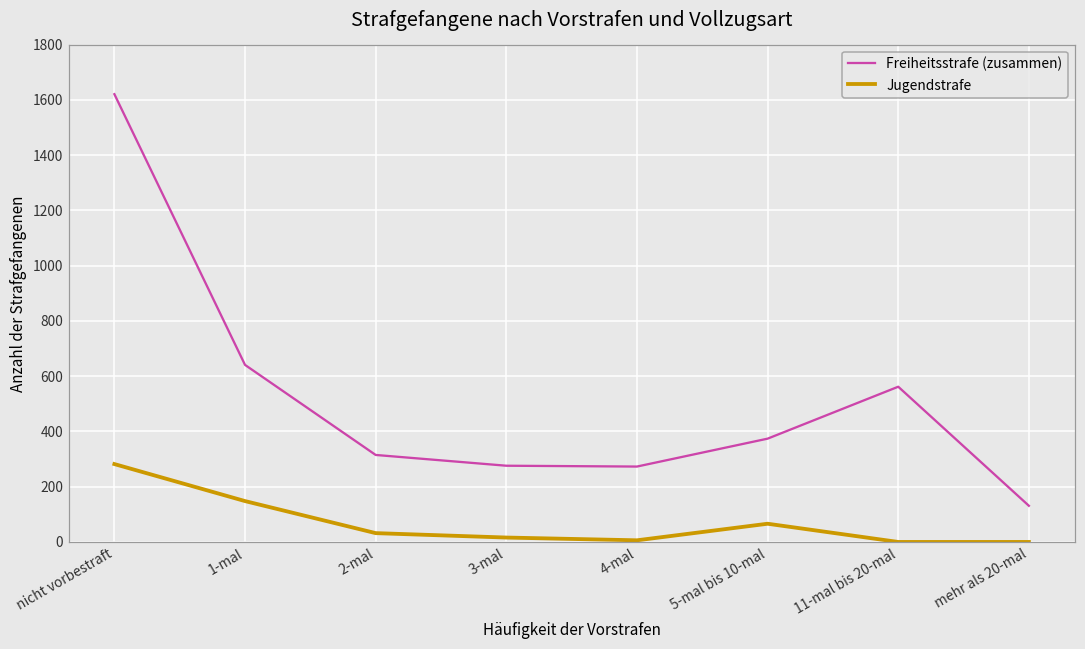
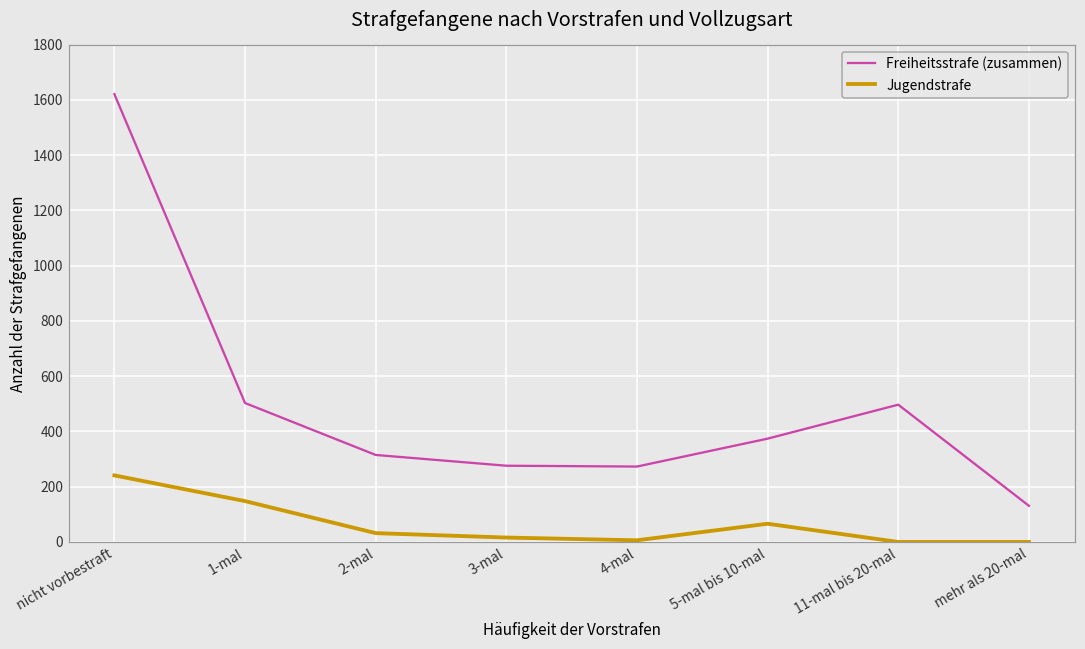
Jugendstrafe, nicht vorbestraft: 280 -> 240
Freiheitsstrafe (zusammen), 1-mal: 640 -> 500
Freiheitsstrafe (zusammen), 11-mal bis 20-mal: 560 -> 500
